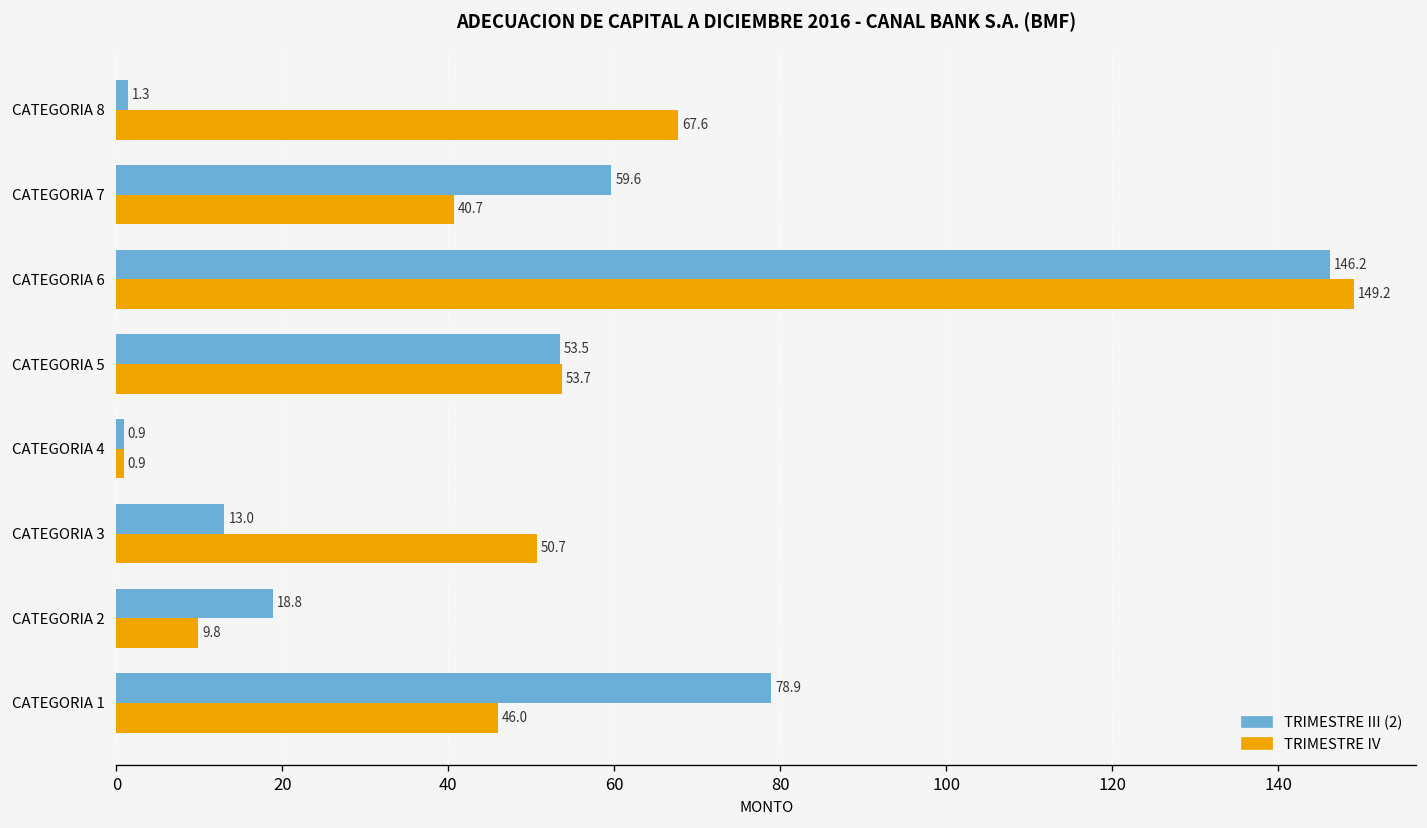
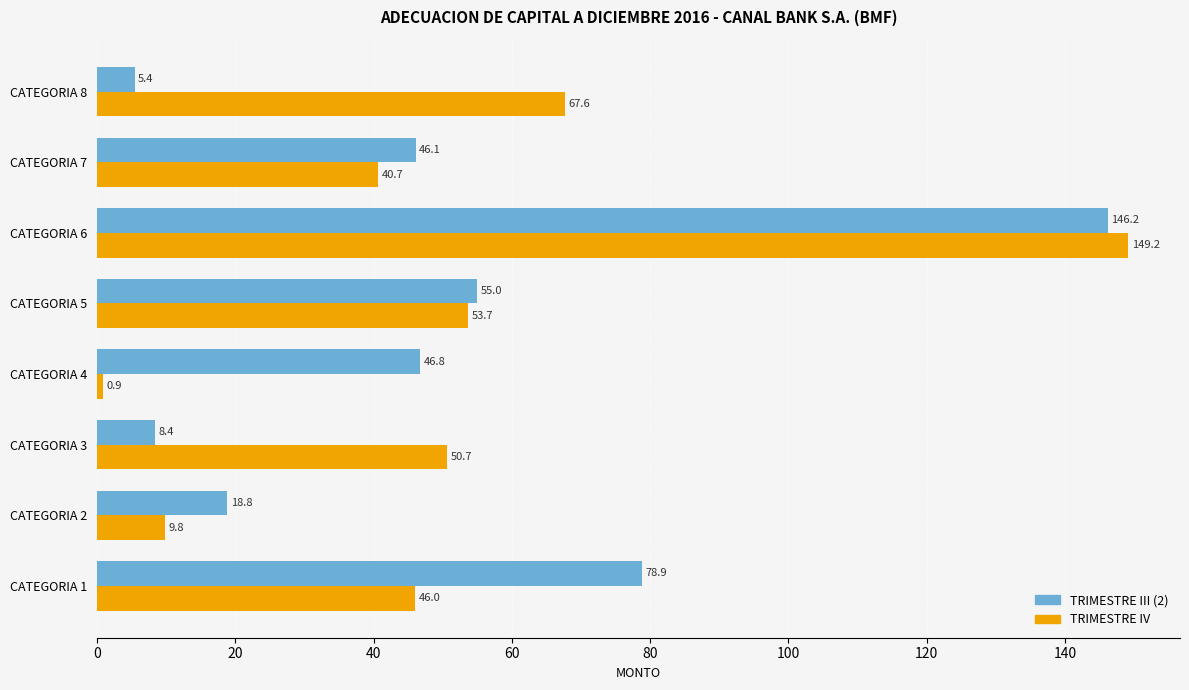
TRIMESTRE III (2), CATEGORIA 8: 1.3 -> 5.4
TRIMESTRE III (2), CATEGORIA 7: 59.6 -> 46.1
TRIMESTRE III (2), CATEGORIA 5: 53.5 -> 55.0
TRIMESTRE III (2), CATEGORIA 4: 0.9 -> 46.8
TRIMESTRE III (2), CATEGORIA 3: 13.0 -> 8.4
